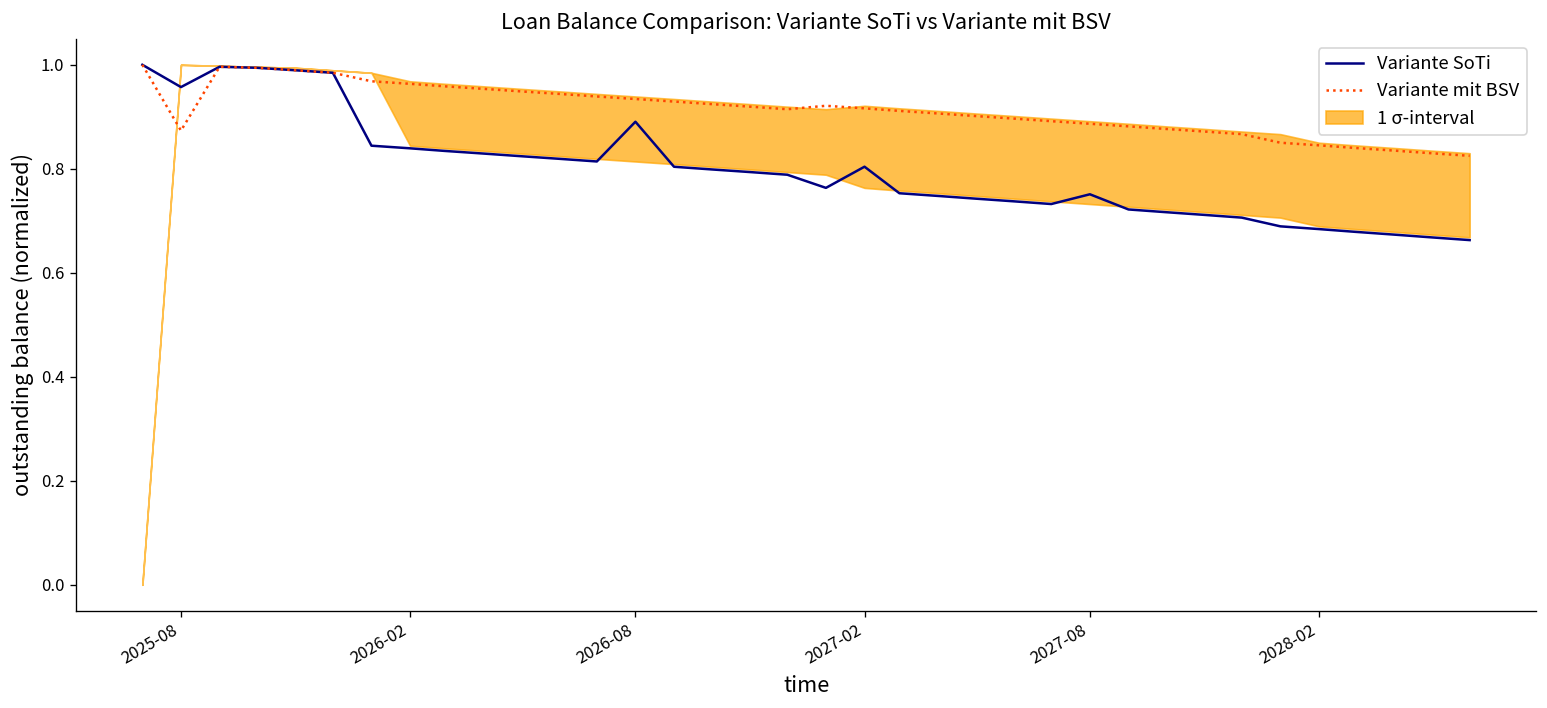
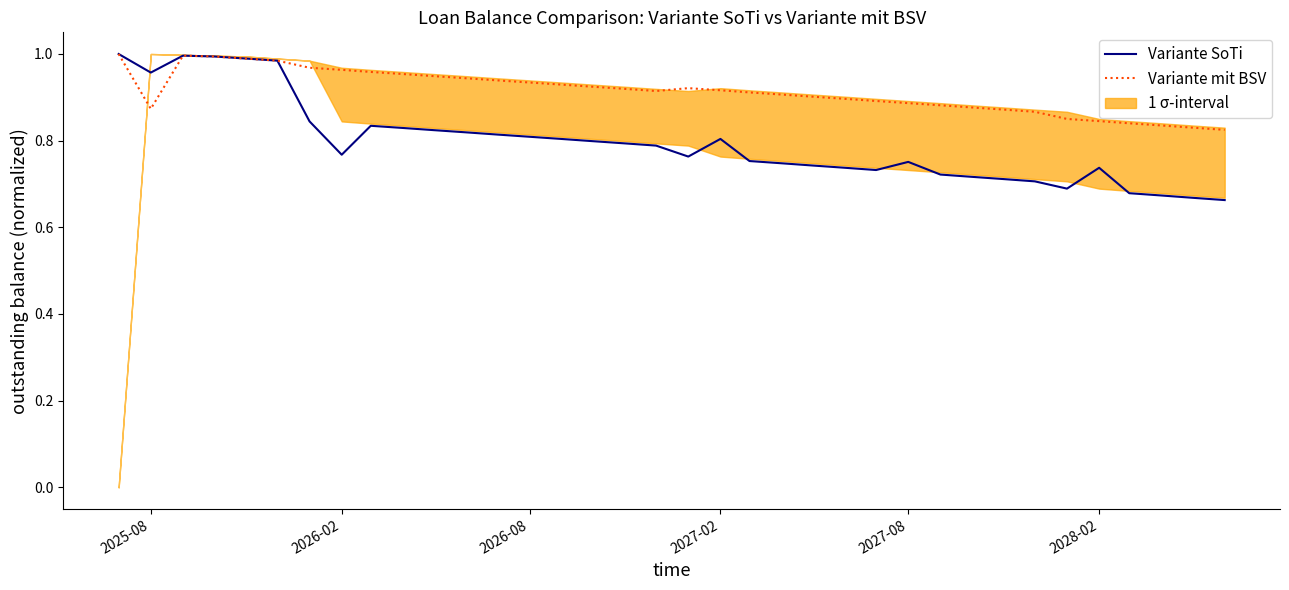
Variante SoTi, 2026-02: 0.84 -> 0.77
Variante SoTi, 2026-08: 0.89 -> 0.81
Variante SoTi, 2028-02: 0.68 -> 0.74
